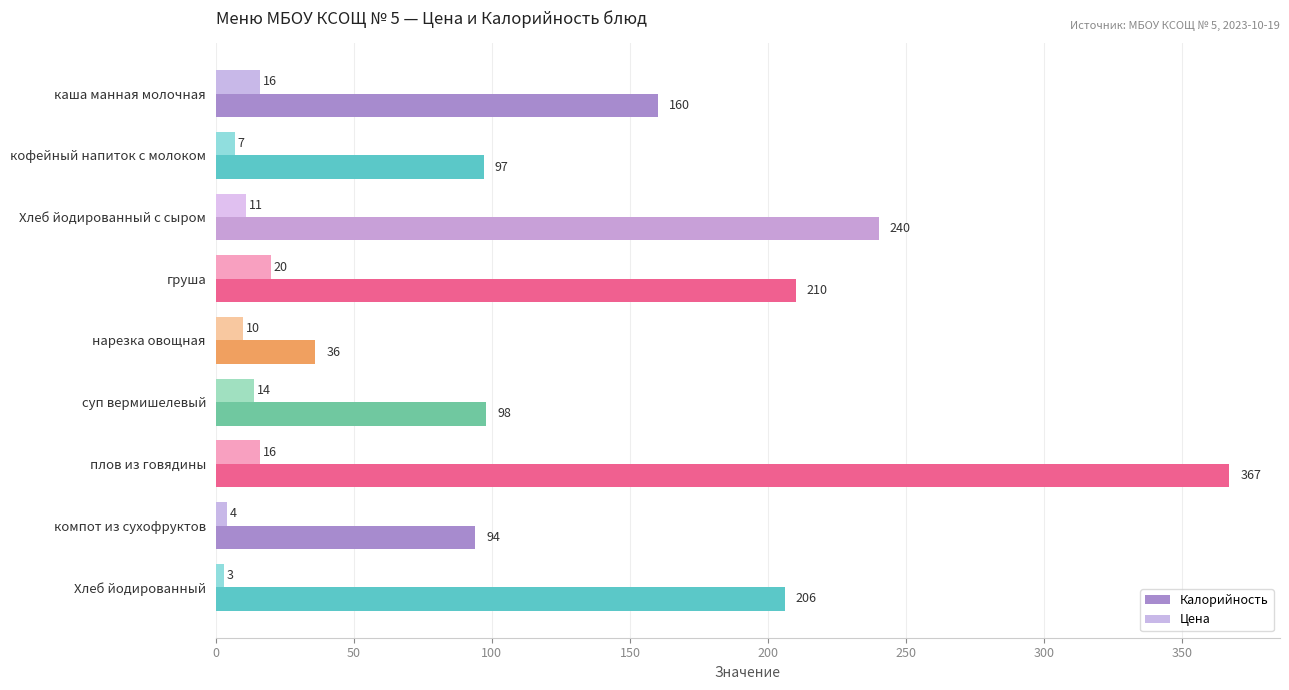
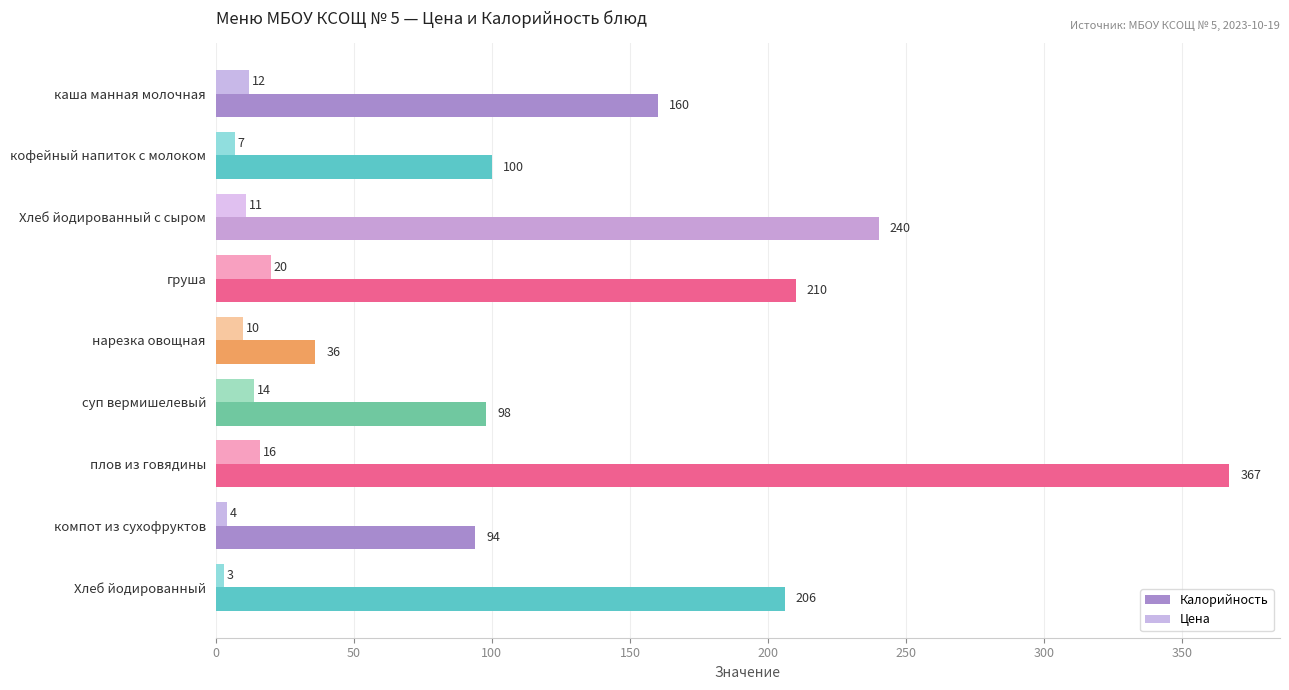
Цена, каша манная молочная: 16 -> 12
Калорийность, кофейный напиток с молоком: 97 -> 100
